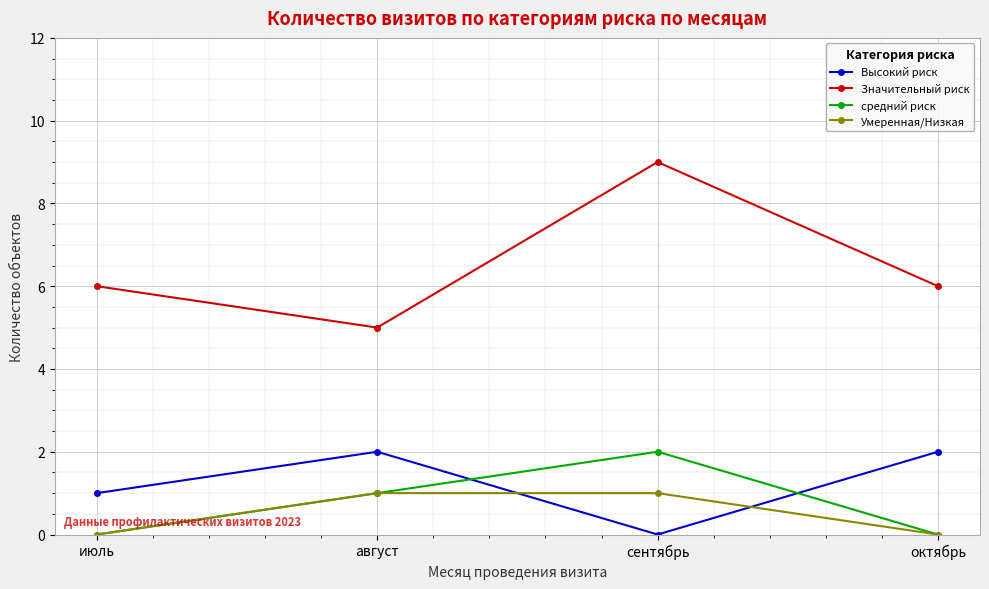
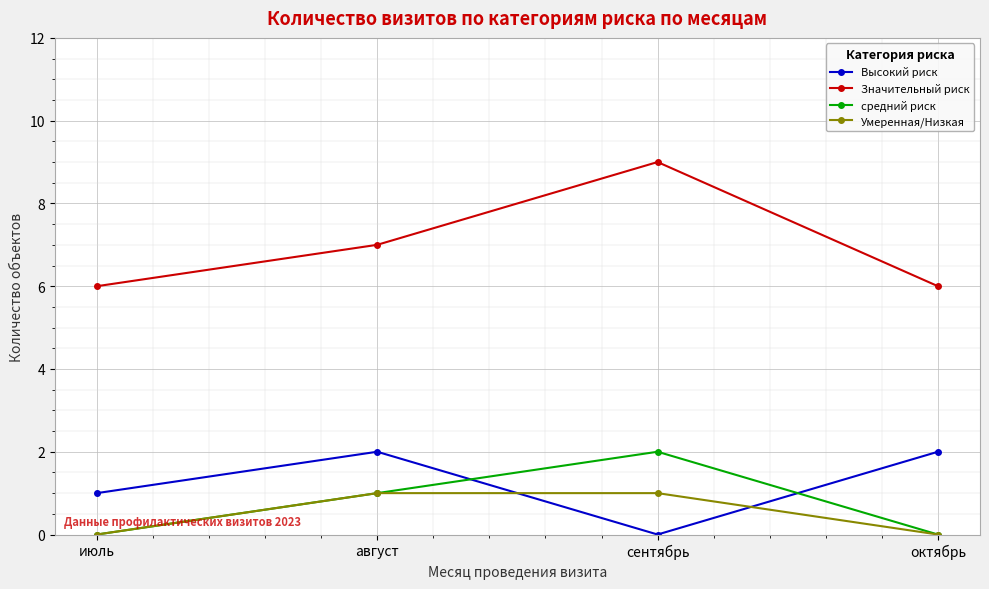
Значительный риск, август: 5 -> 7
